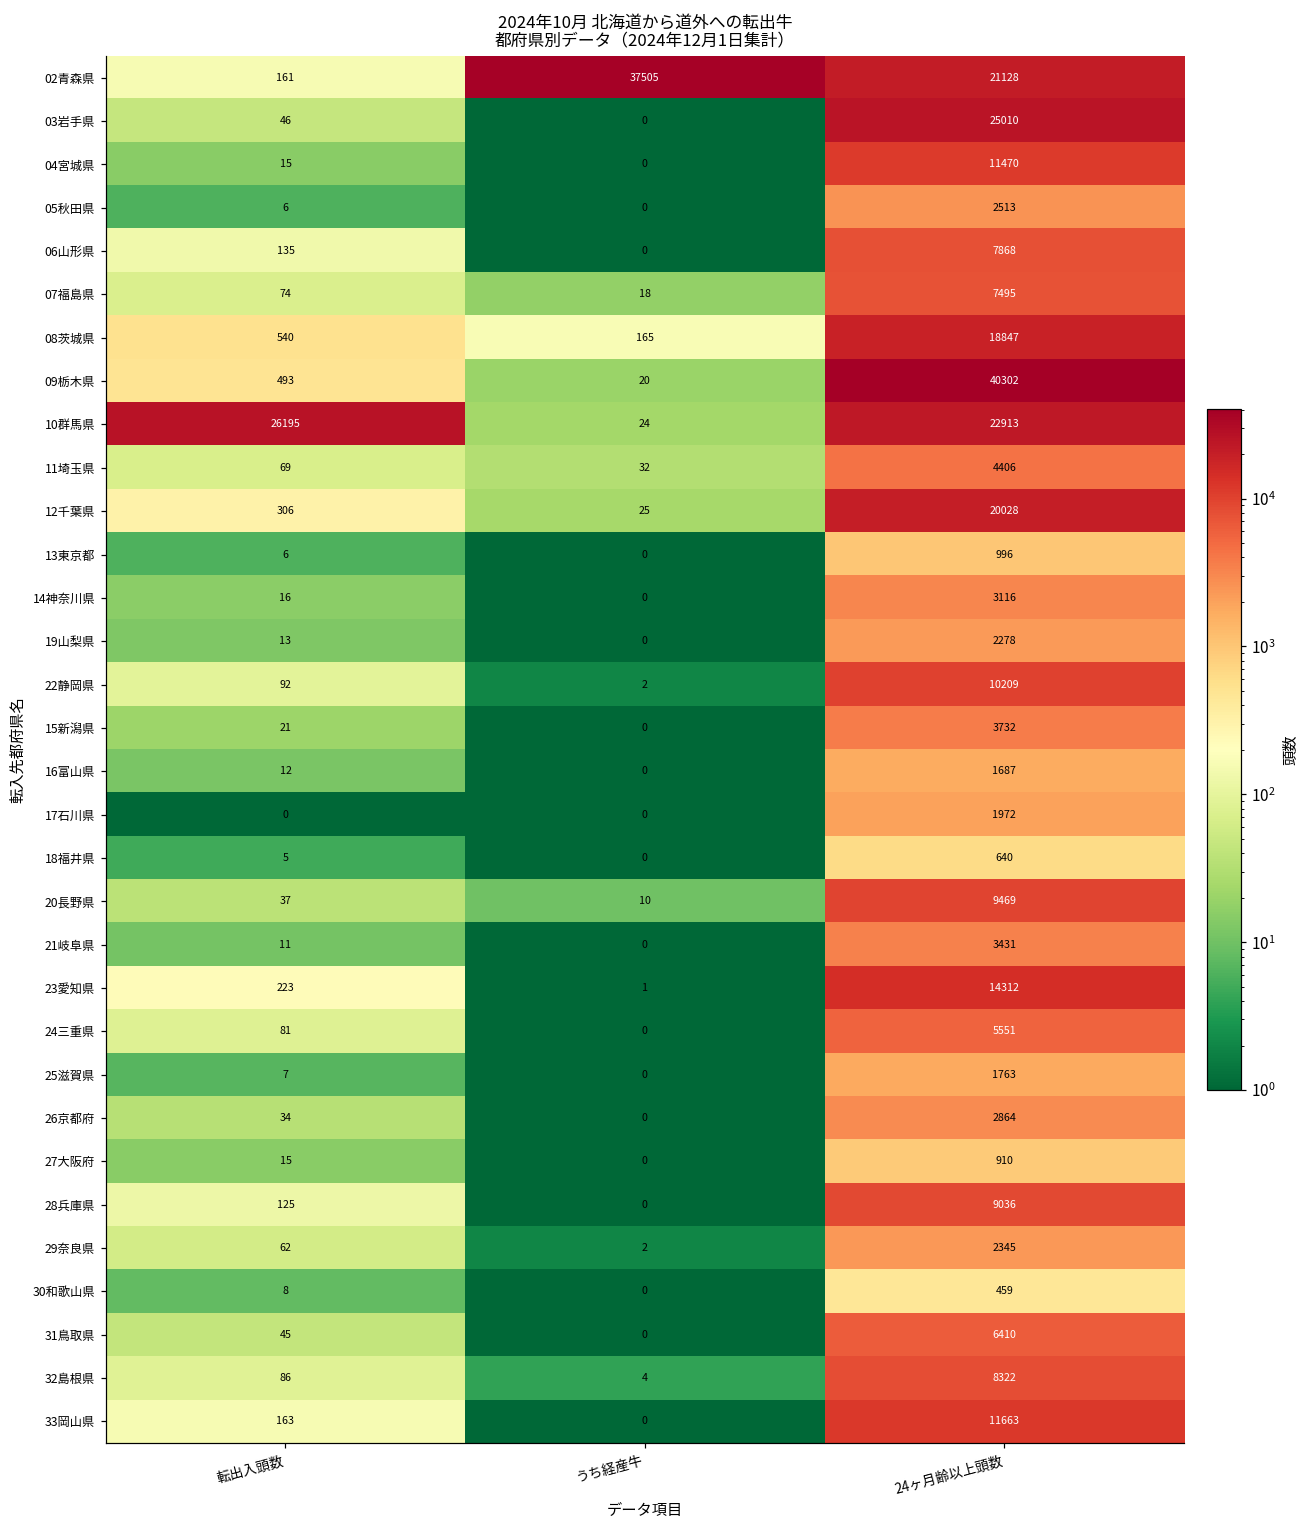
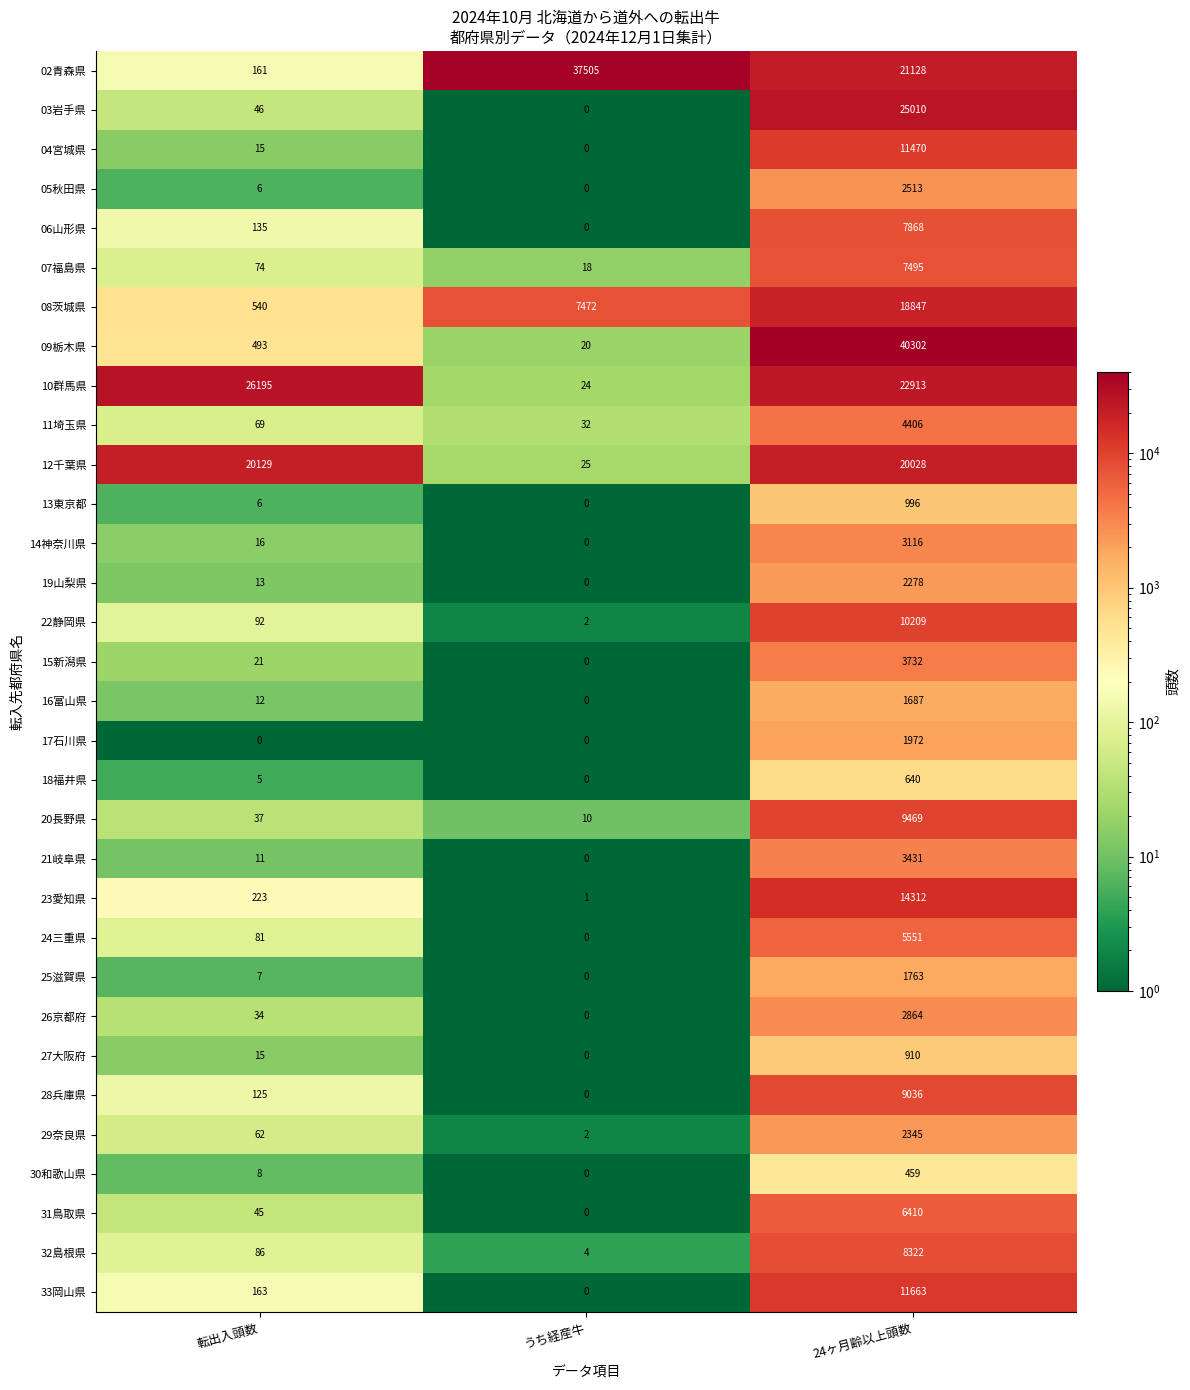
08茨城県, うち経産牛: 165 -> 7472
12千葉県, 転出入頭数: 306 -> 20129
